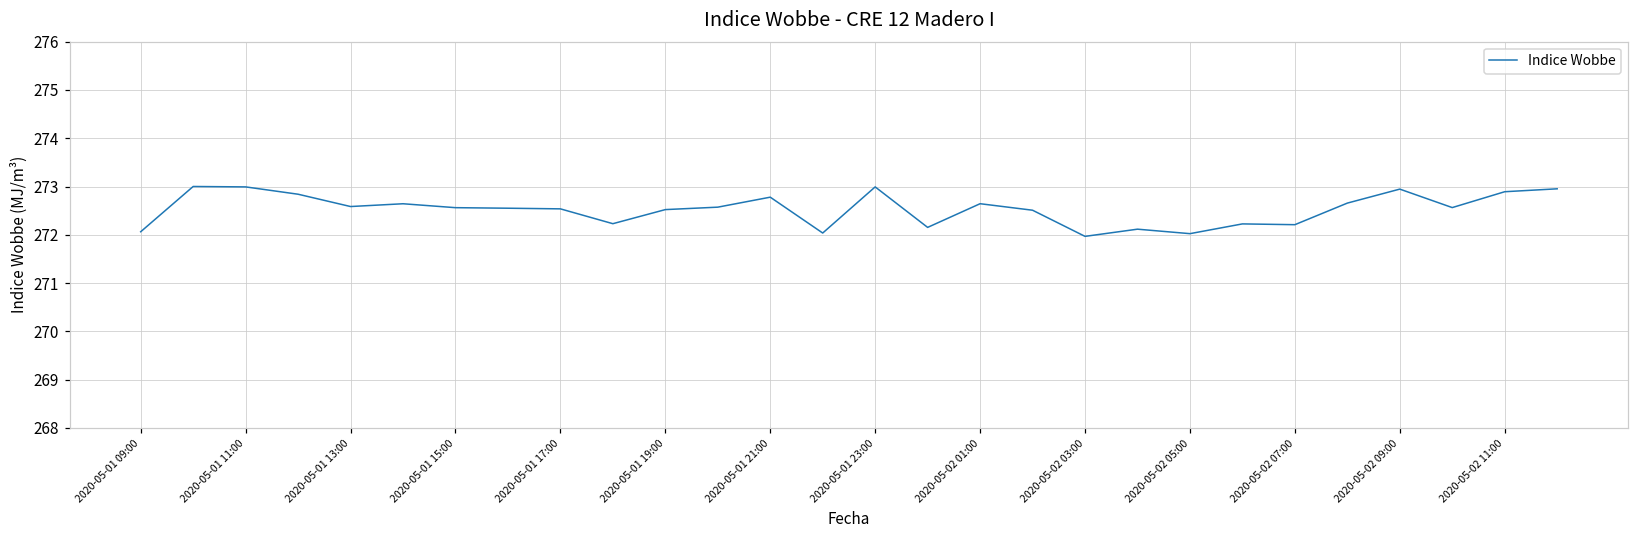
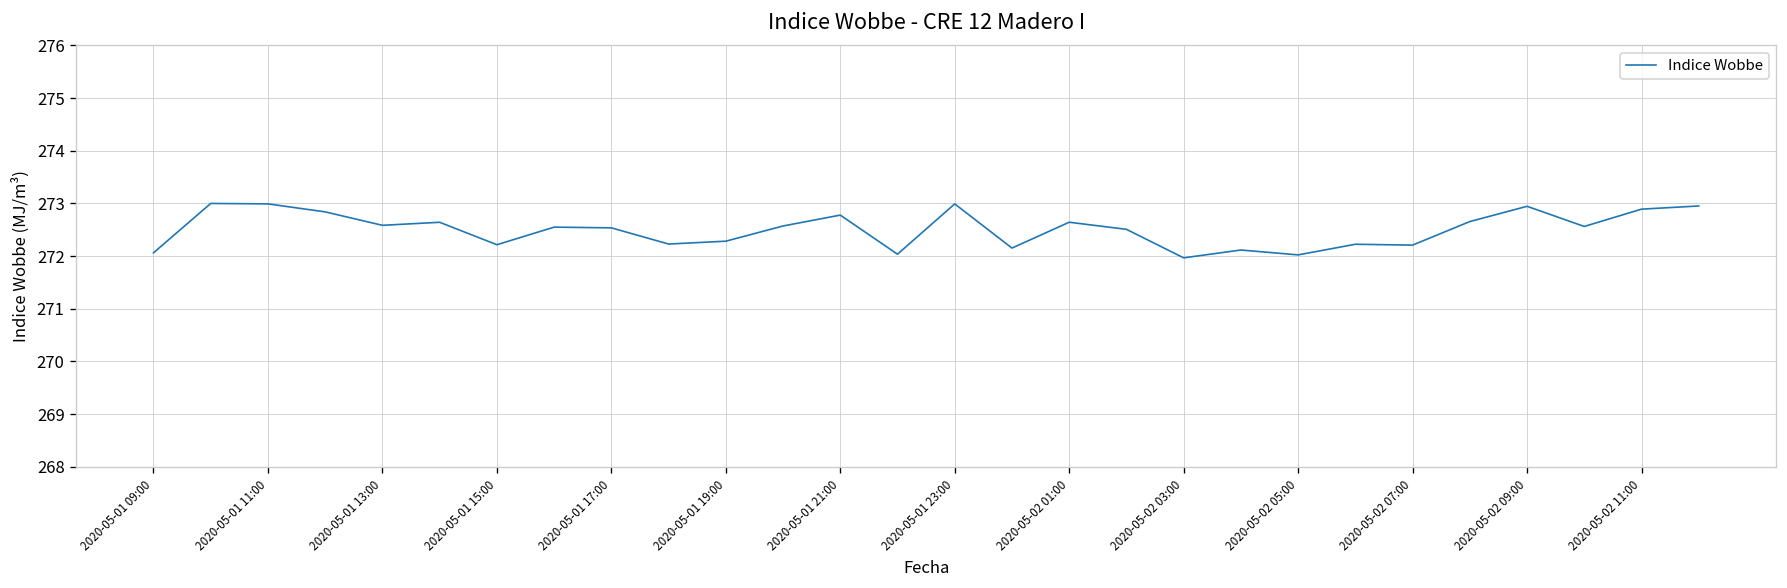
2020-05-01 15:00: 272.6 -> 272.2
2020-05-01 19:00: 272.5 -> 272.3
